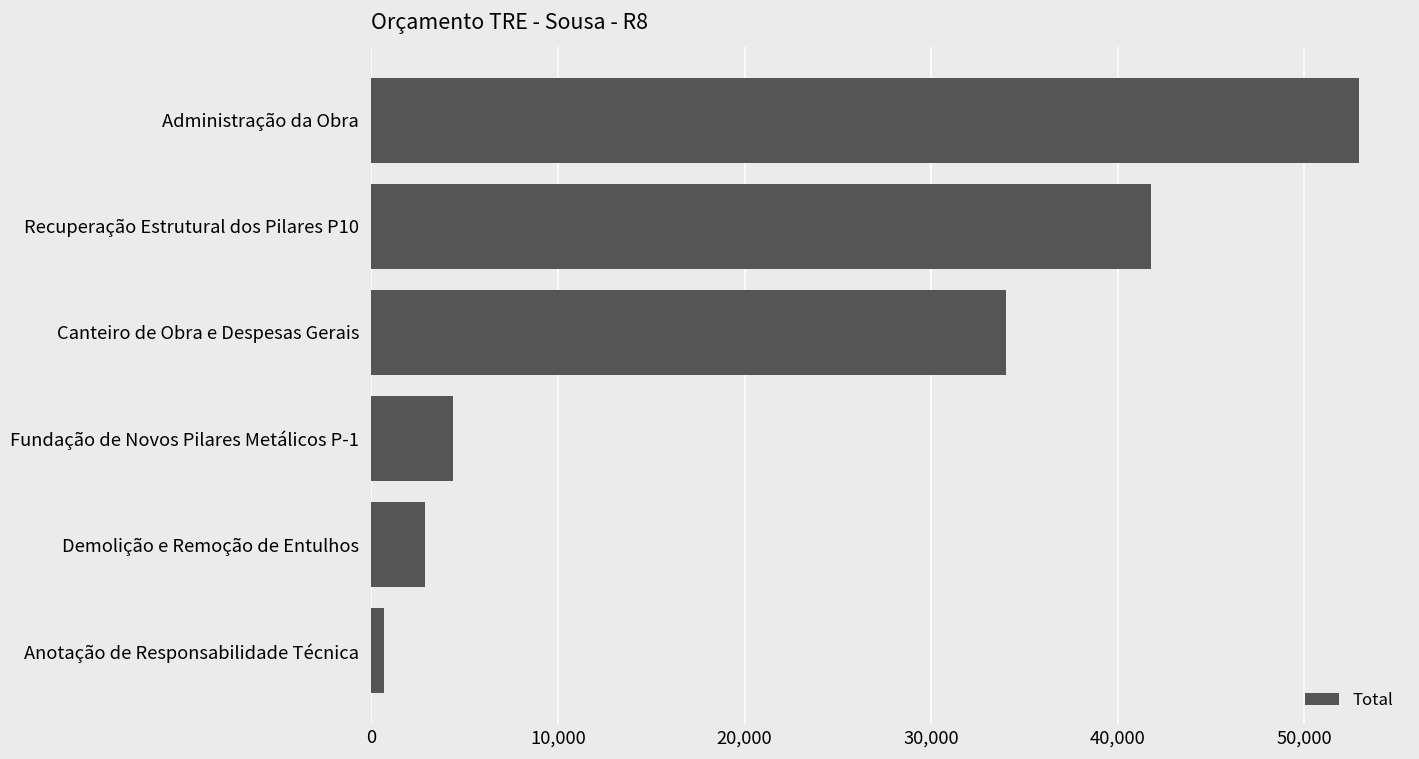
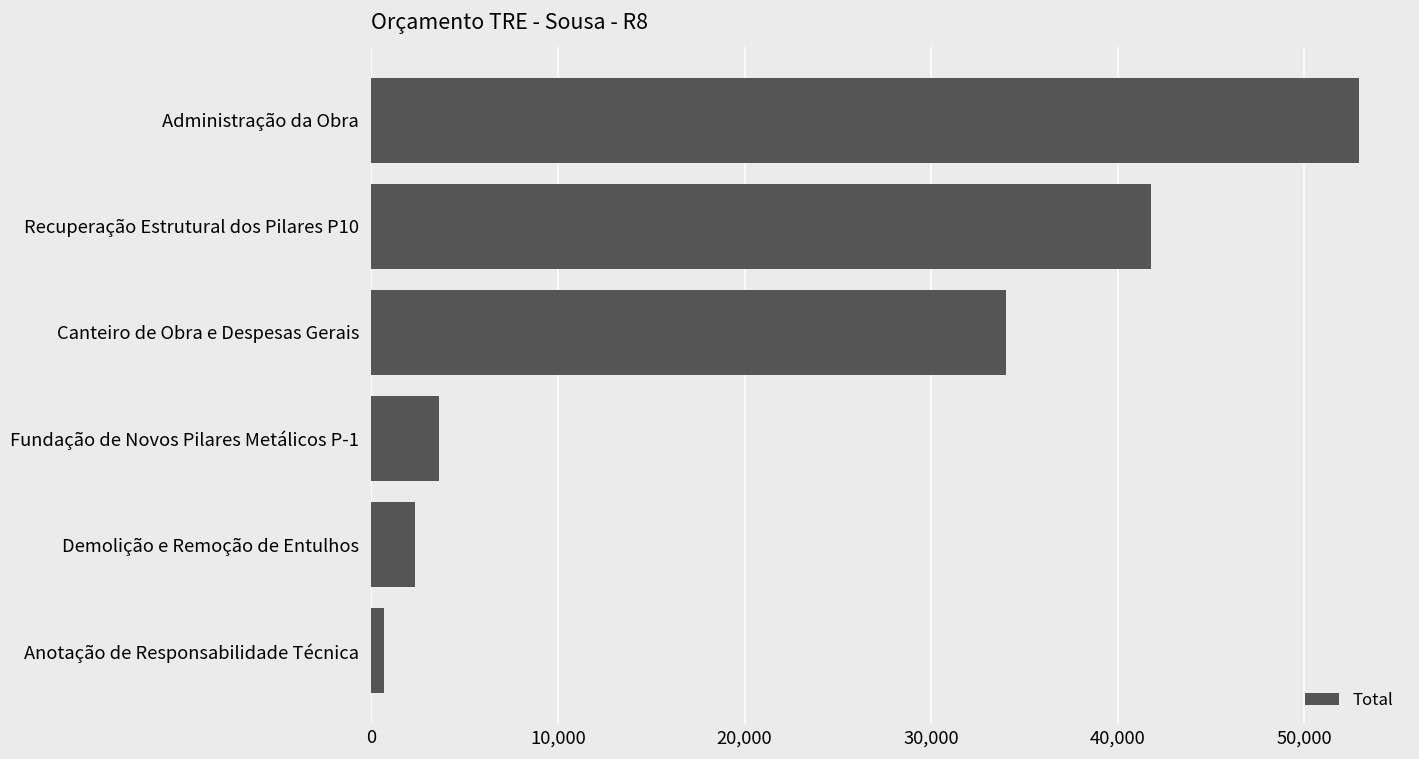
Fundação de Novos Pilares Metálicos P-1: 4,400 -> 3,600
Demolição e Remoção de Entulhos: 2,900 -> 2,400
